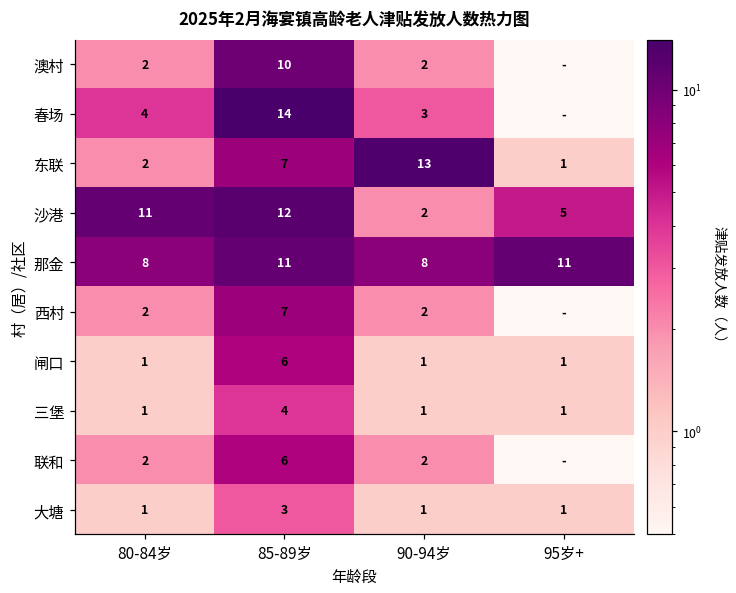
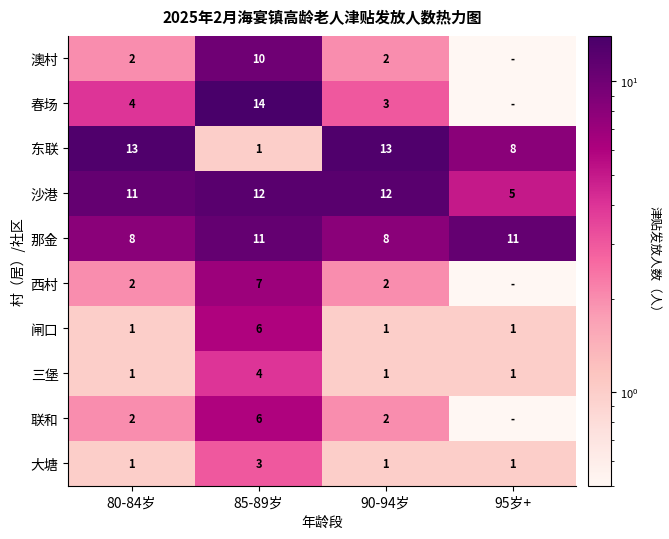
东联, 80-84岁: 2 -> 13
东联, 85-89岁: 7 -> 1
东联, 95岁+: 1 -> 8
沙港, 90-94岁: 2 -> 12
